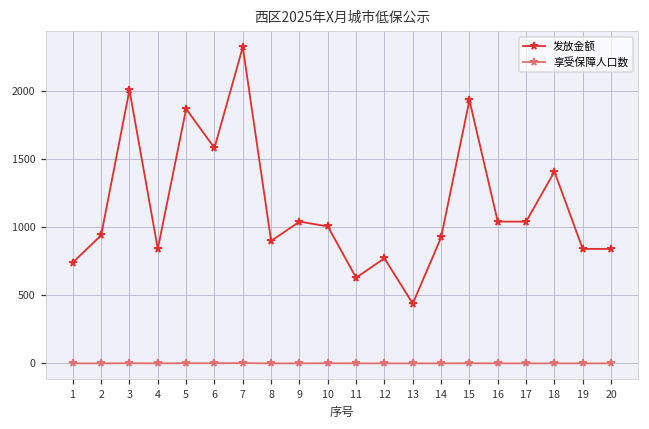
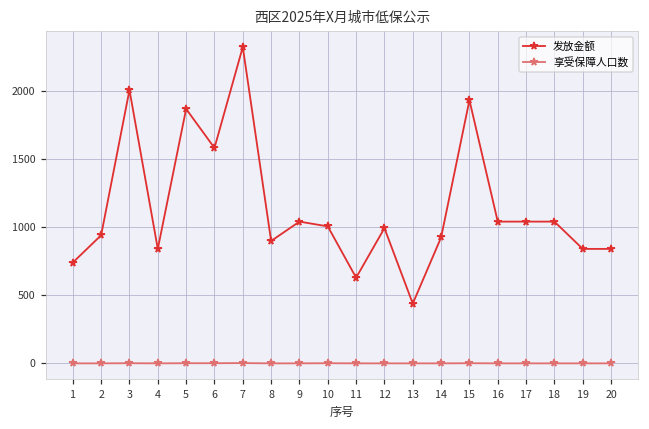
发放金额, 12: 770 -> 990
发放金额, 18: 1410 -> 1040
